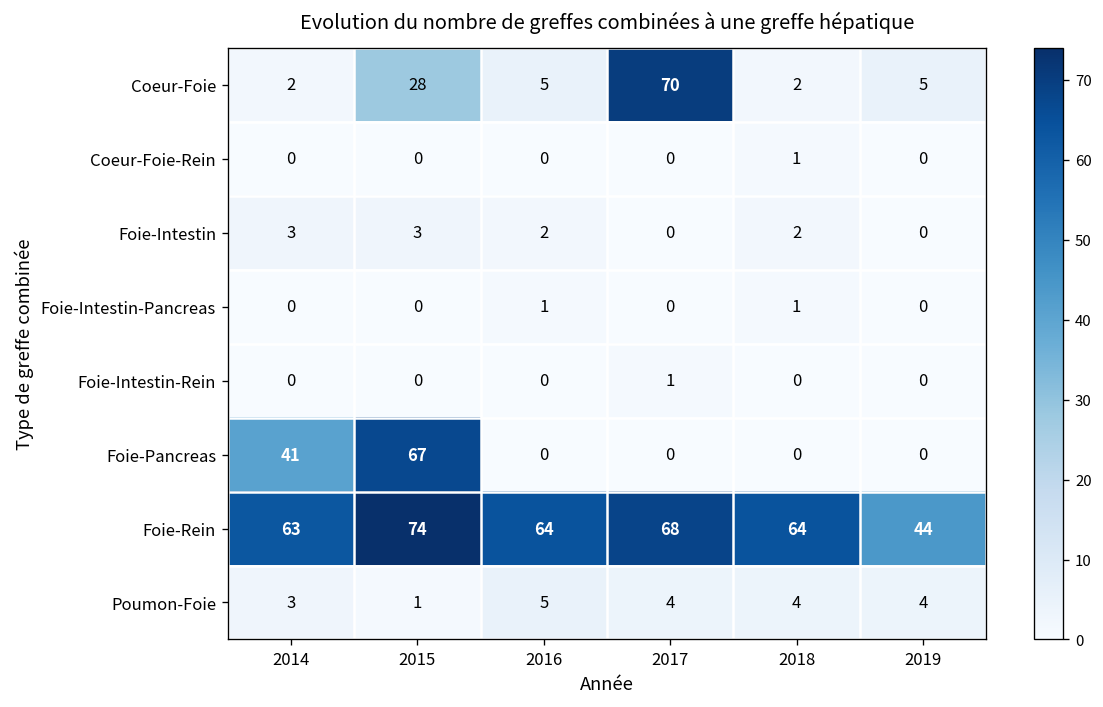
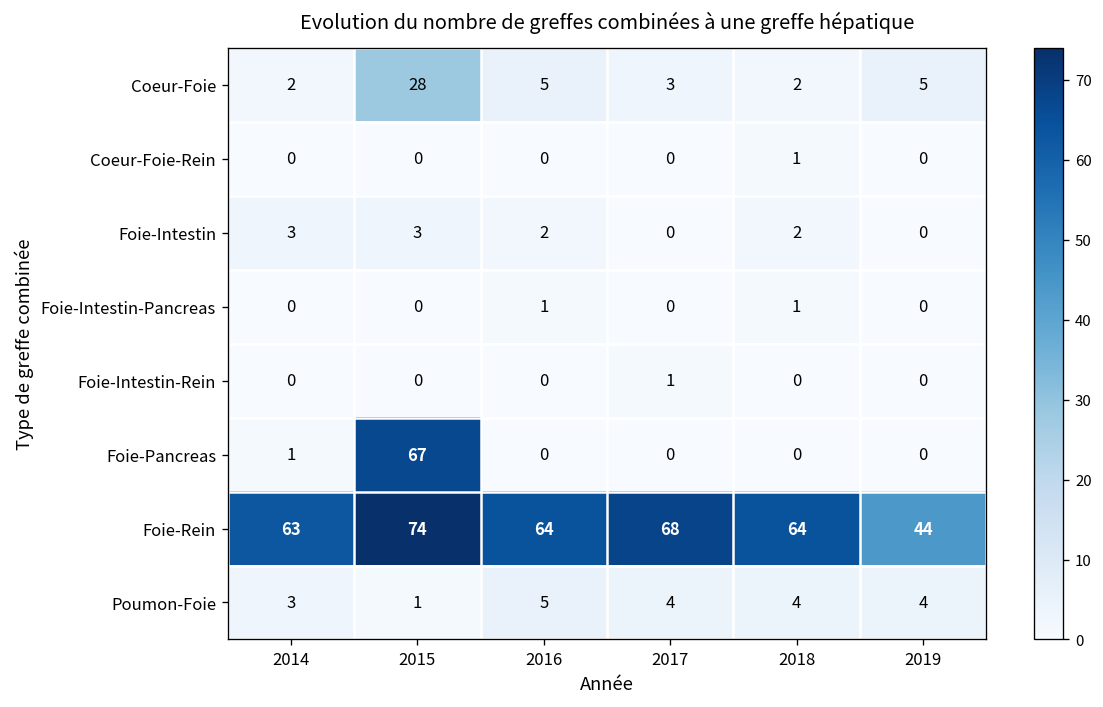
Coeur-Foie, 2017: 70 -> 3
Foie-Pancreas, 2014: 41 -> 1
